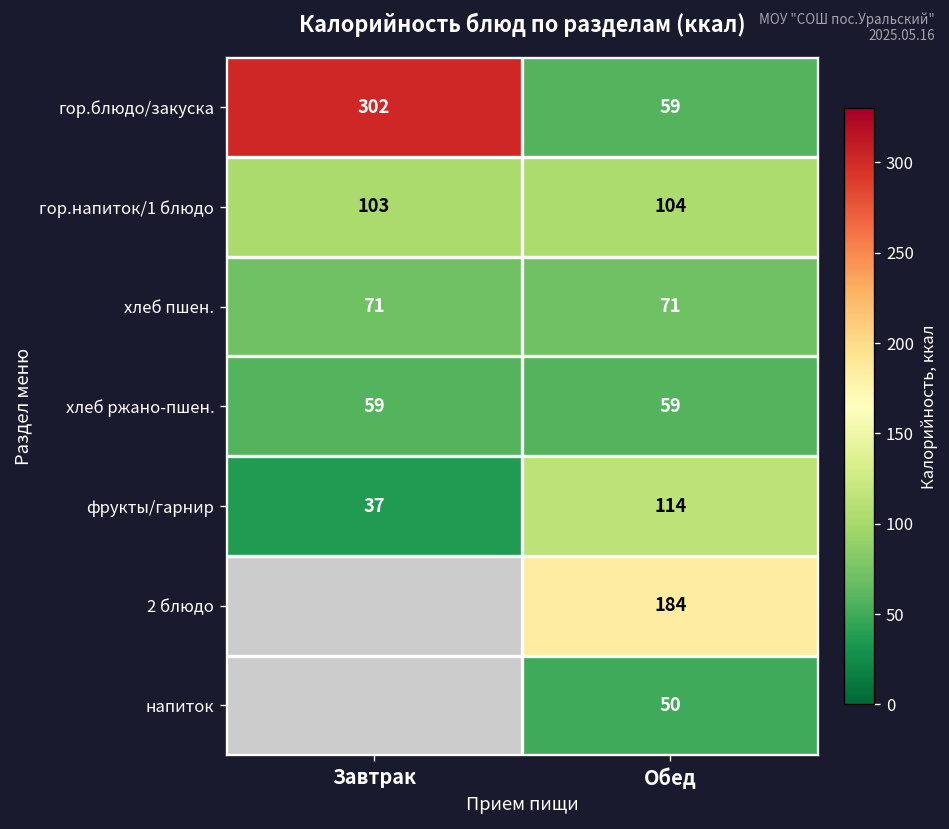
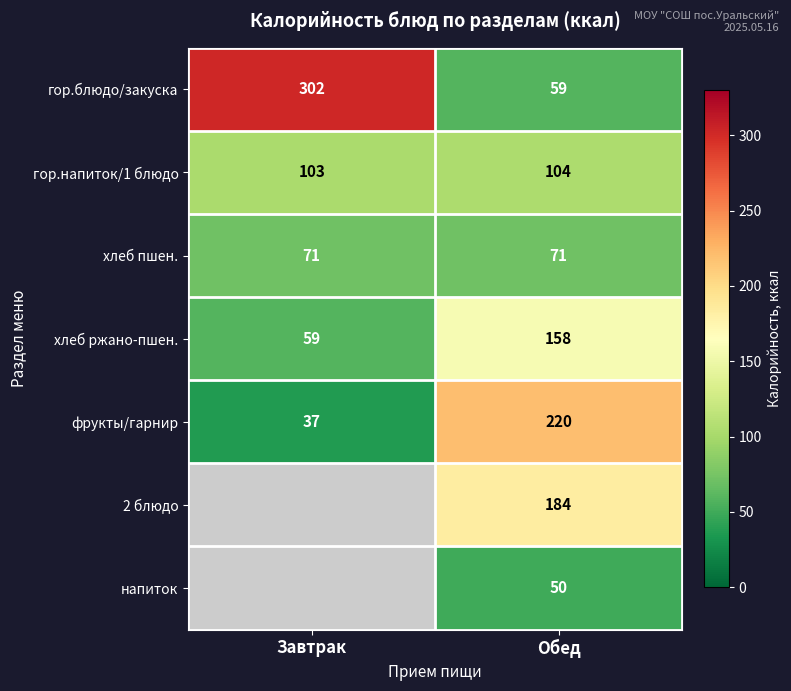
хлеб ржано-пшен., Обед: 59 -> 158
фрукты/гарнир, Обед: 114 -> 220
